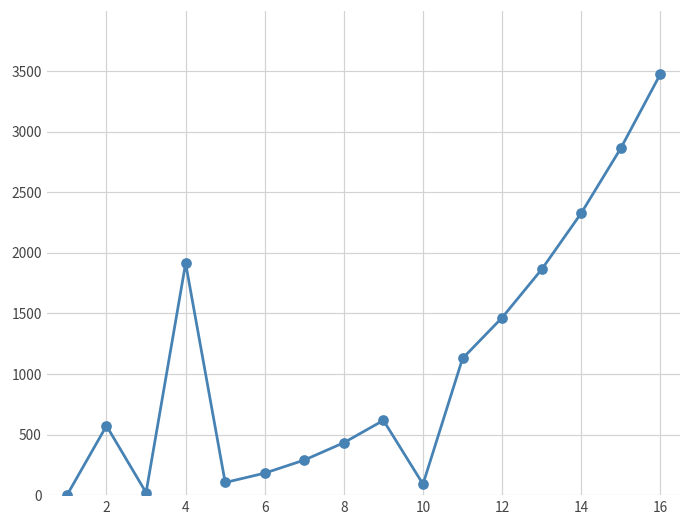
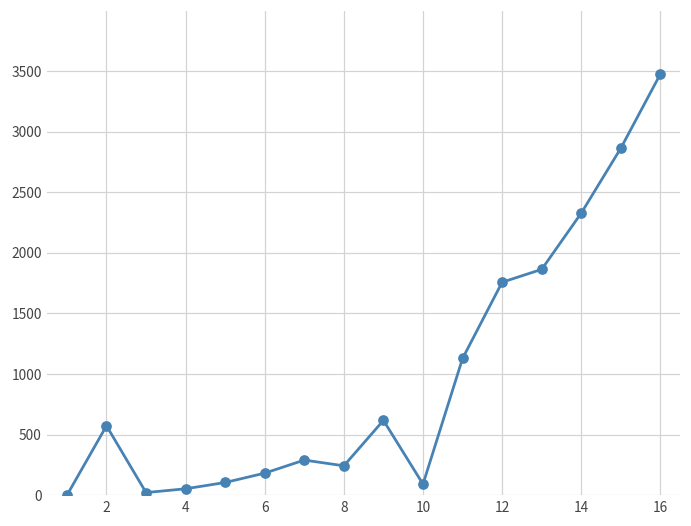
4: 1910 -> 50
8: 430 -> 240
12: 1470 -> 1760
